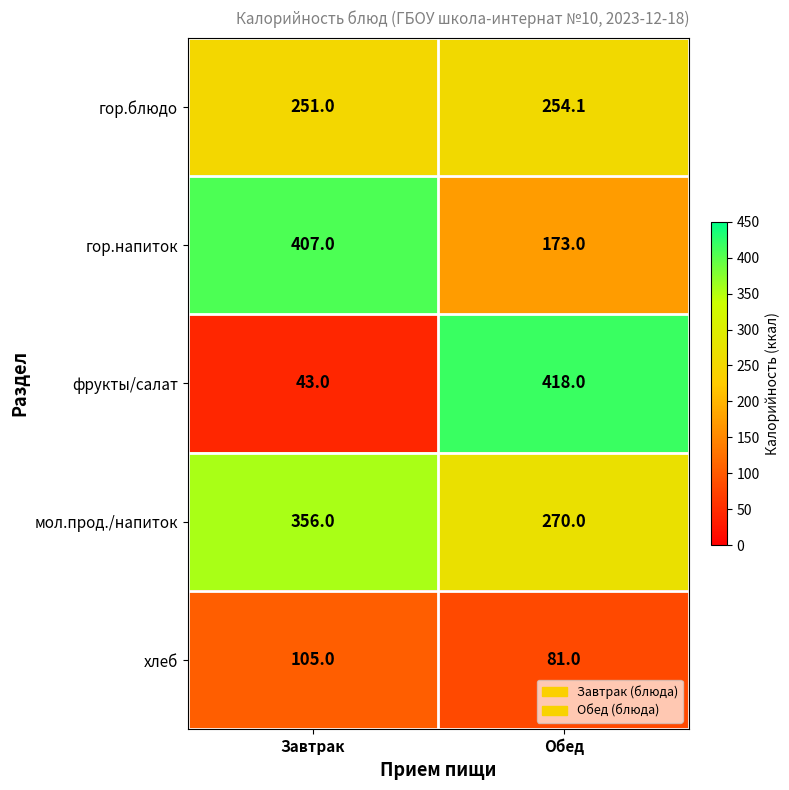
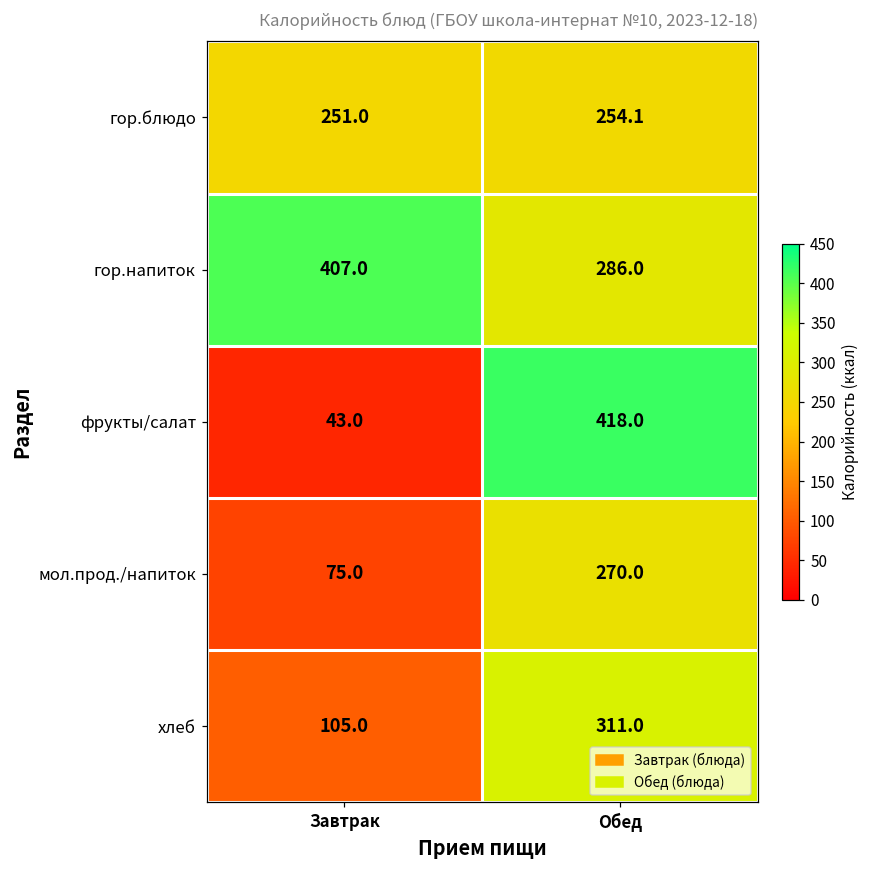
гор.напиток, Обед: 173.0 -> 286.0
мол.прод./напиток, Завтрак: 356.0 -> 75.0
хлеб, Обед: 81.0 -> 311.0
